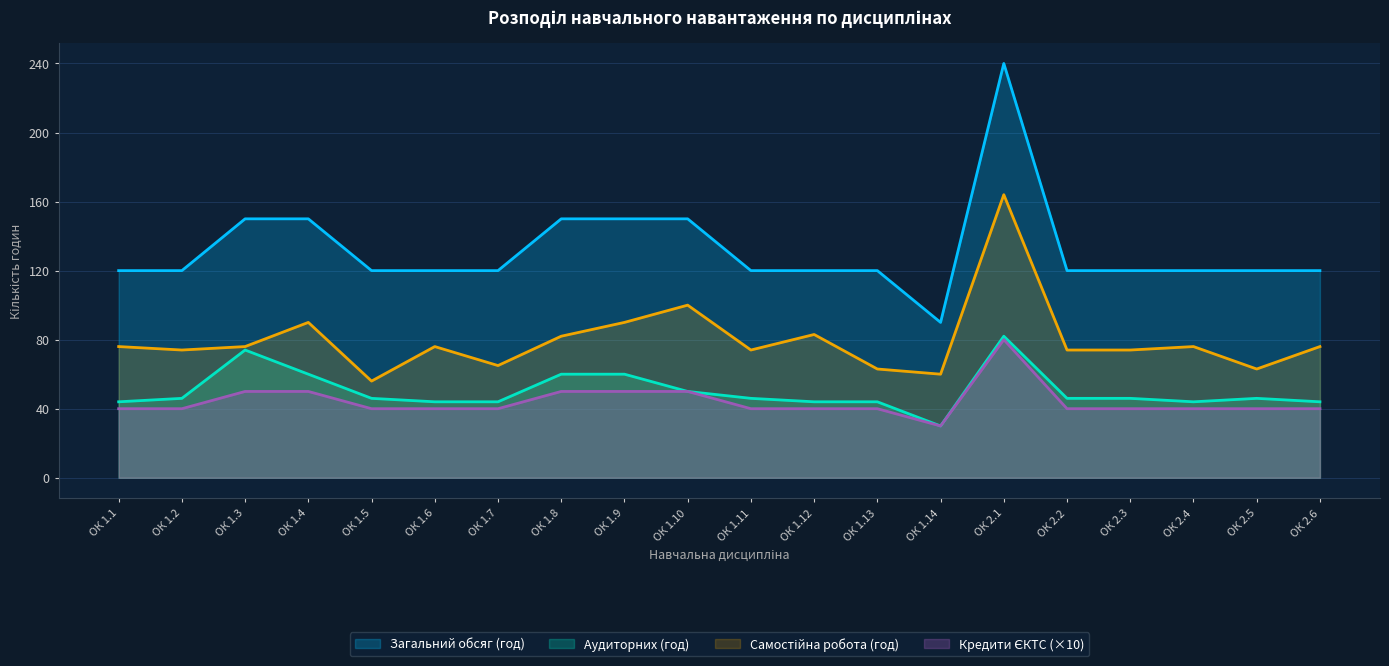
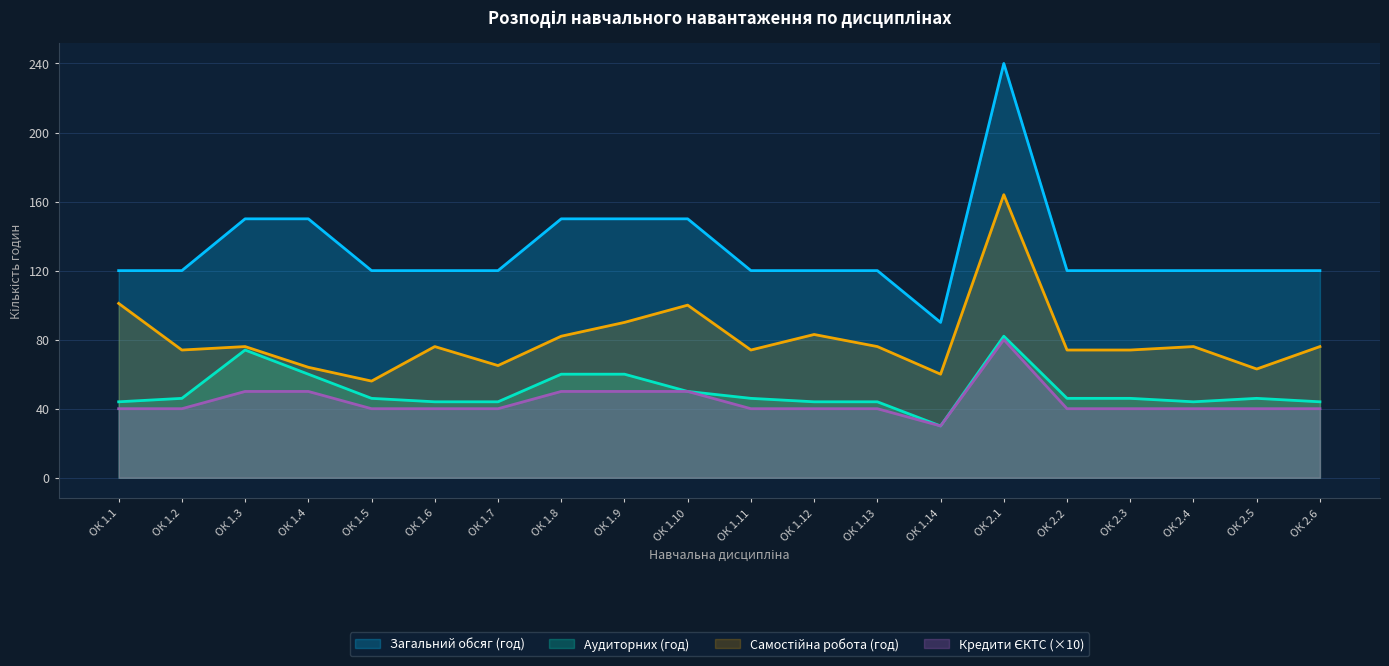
Самостійна робота (год), ОК 1.1: 76 -> 101
Самостійна робота (год), ОК 1.4: 90 -> 64
Самостійна робота (год), ОК 1.13: 63 -> 76
